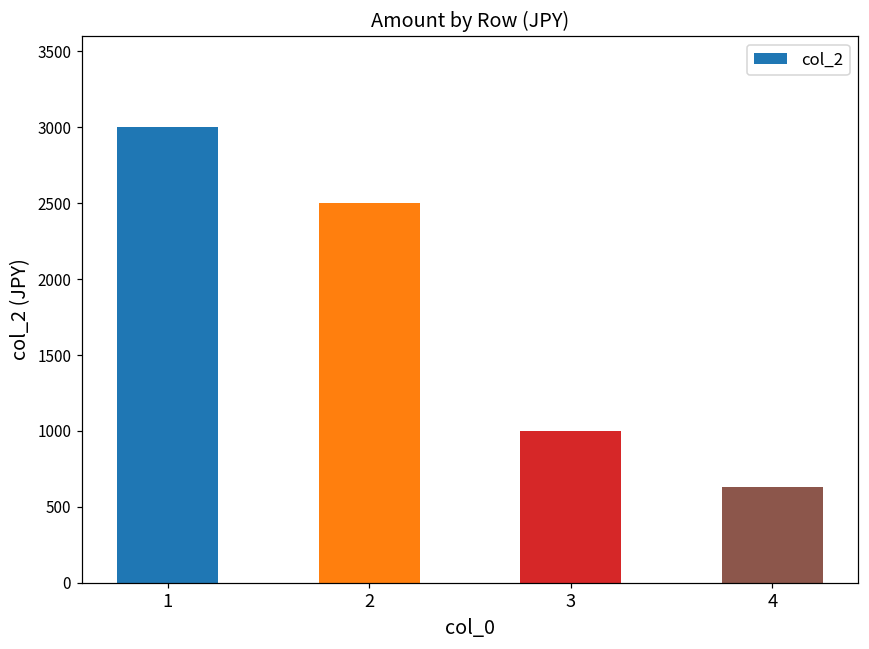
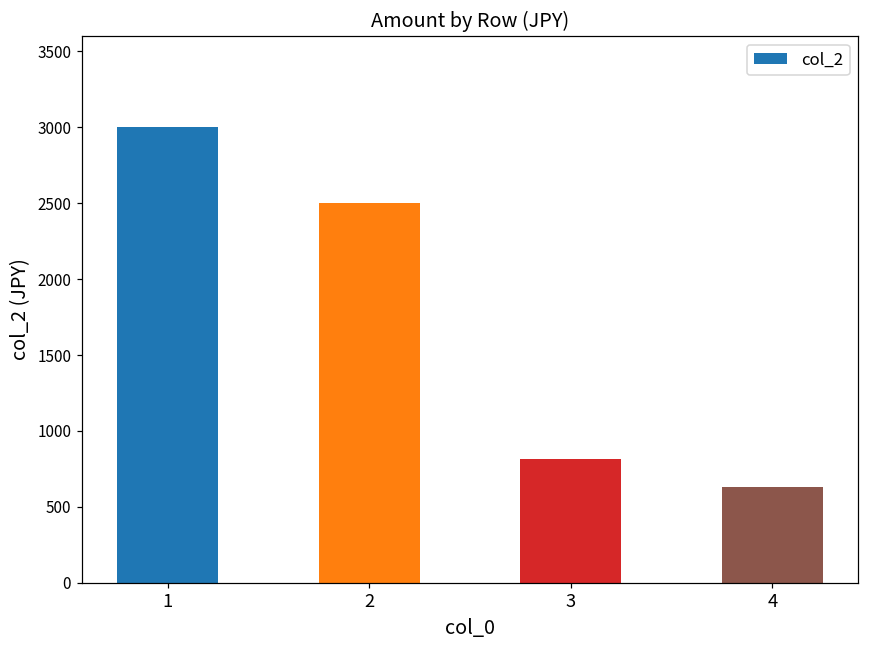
3: 1000 -> 810
